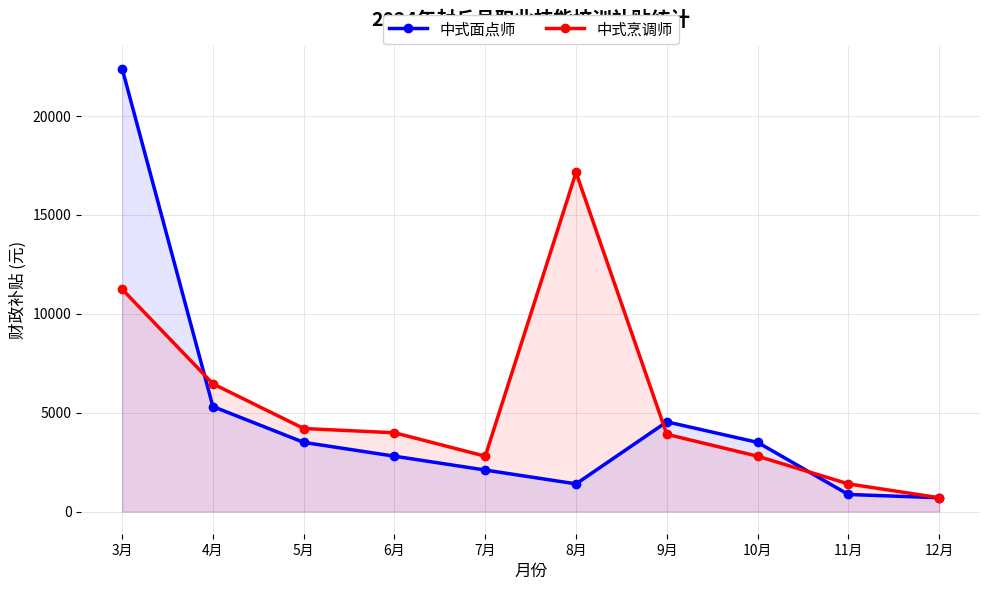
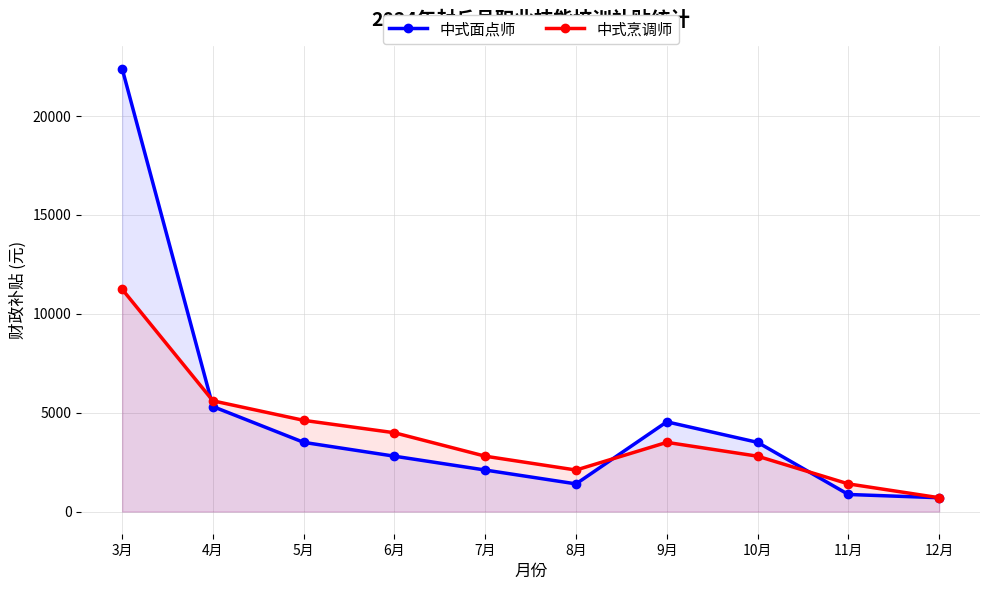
中式烹调师, 4月: 6500 -> 5600
中式烹调师, 5月: 4200 -> 4600
中式烹调师, 8月: 17100 -> 2100
中式烹调师, 9月: 3900 -> 3500
